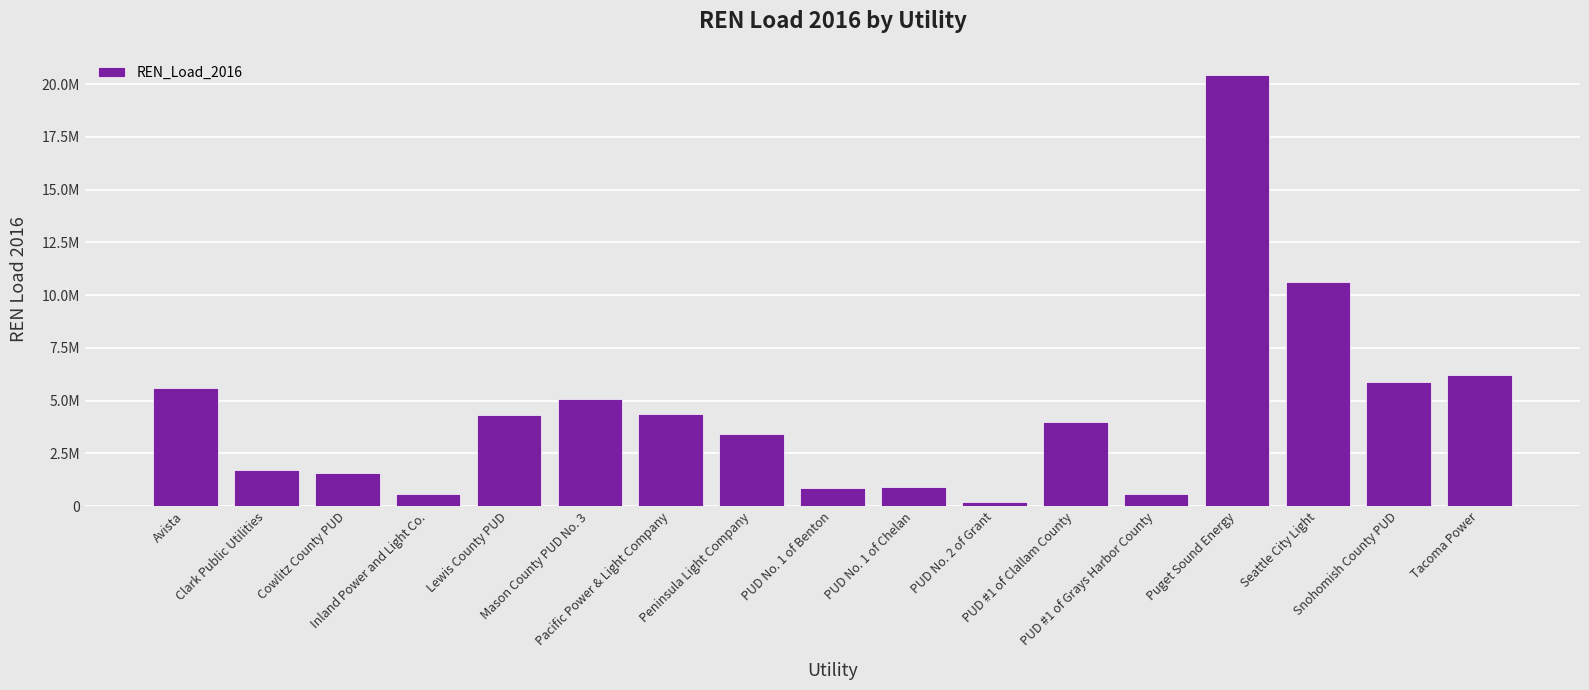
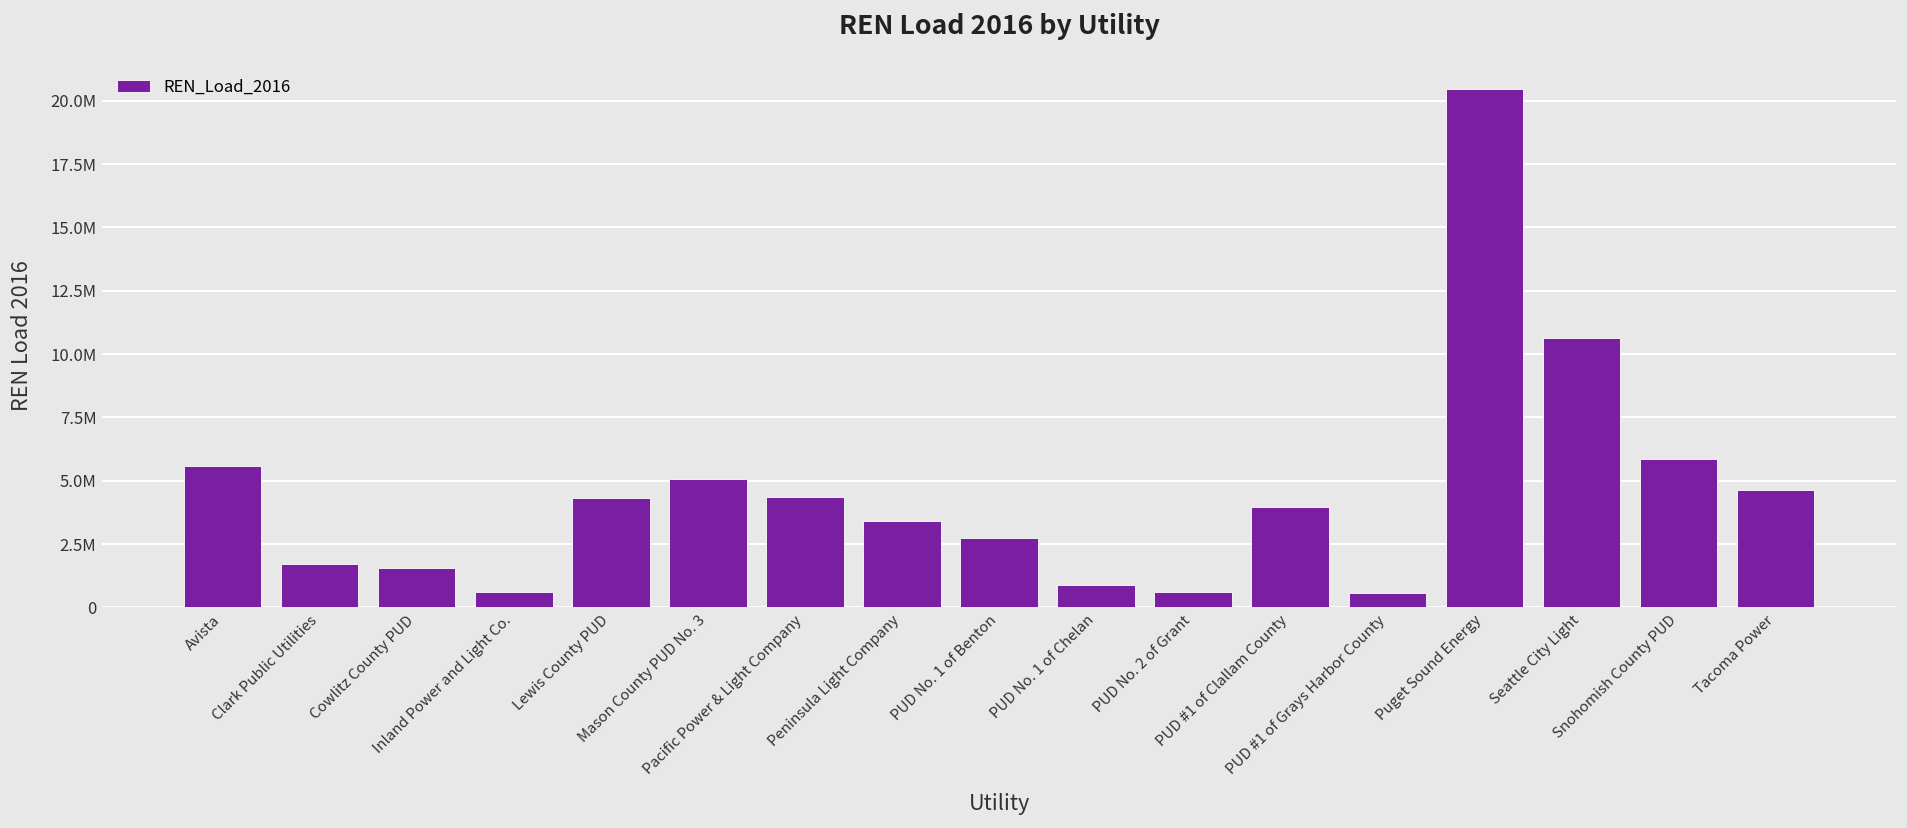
PUD No. 1 of Benton: 900000 -> 2800000
PUD No. 2 of Grant: 200000 -> 600000
Tacoma Power: 6200000 -> 4600000
